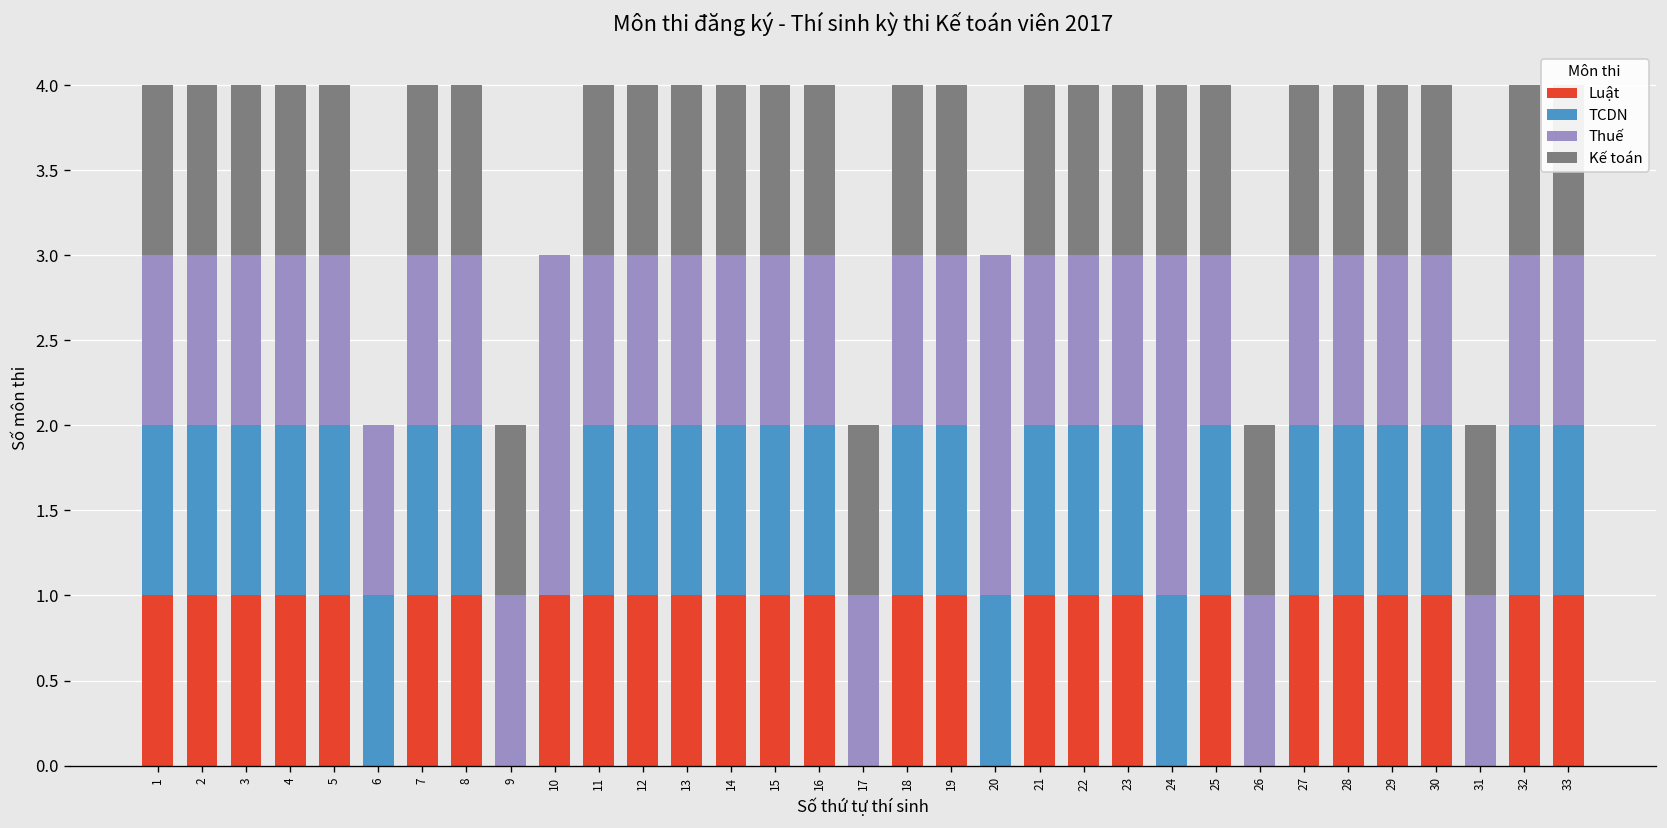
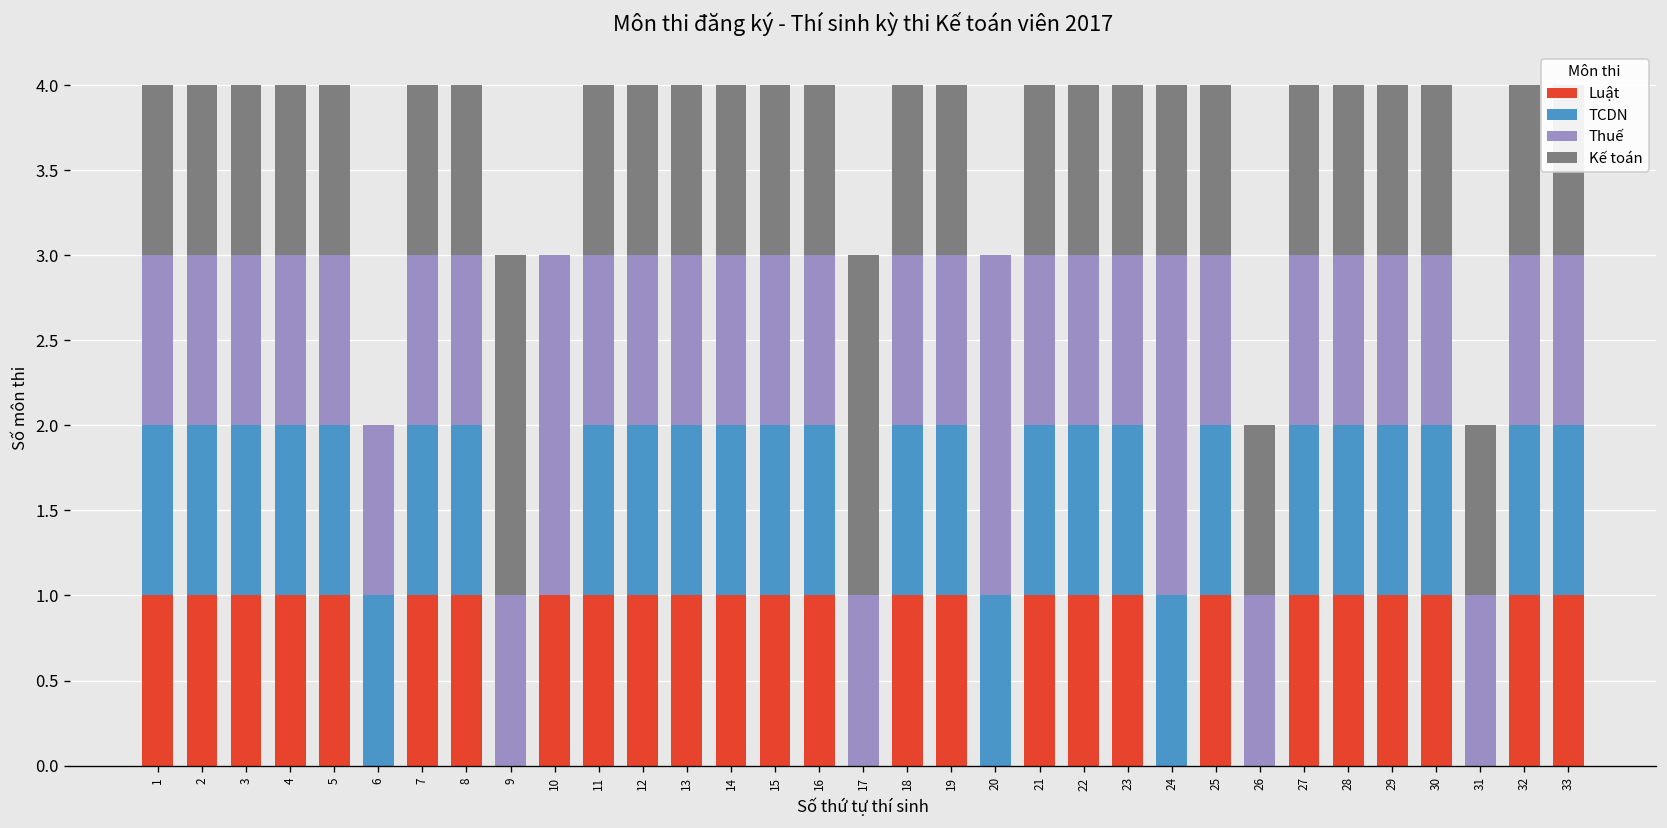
Kế toán, 9: 1 -> 2
Kế toán, 17: 1 -> 2
